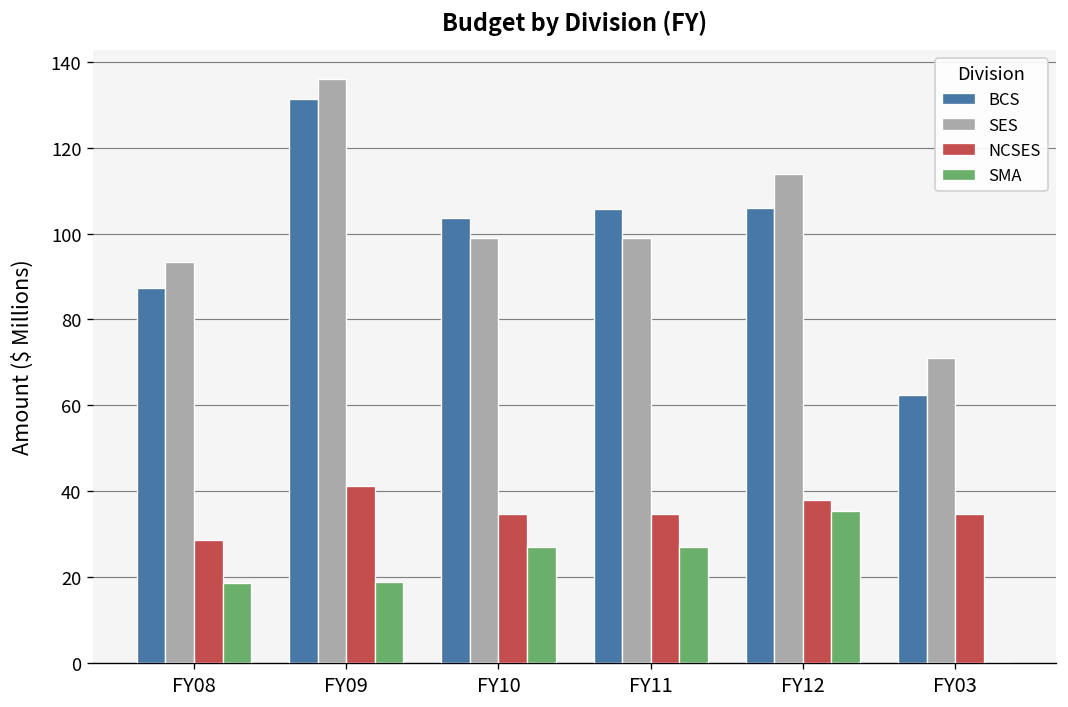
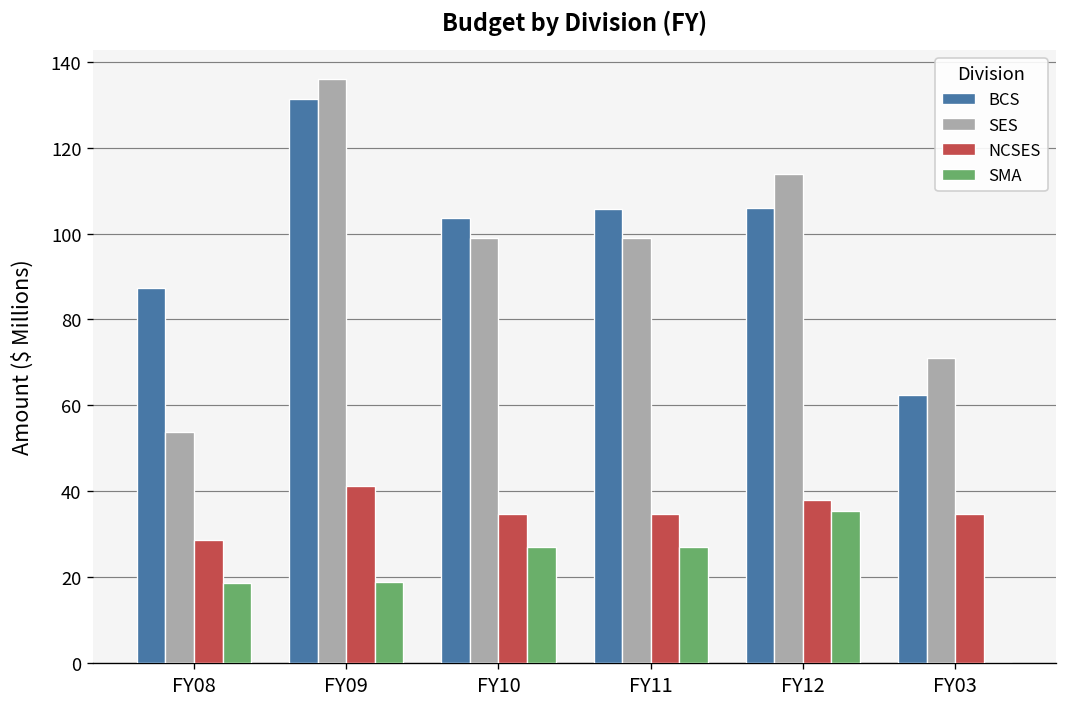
SES, FY08: 93 -> 54
